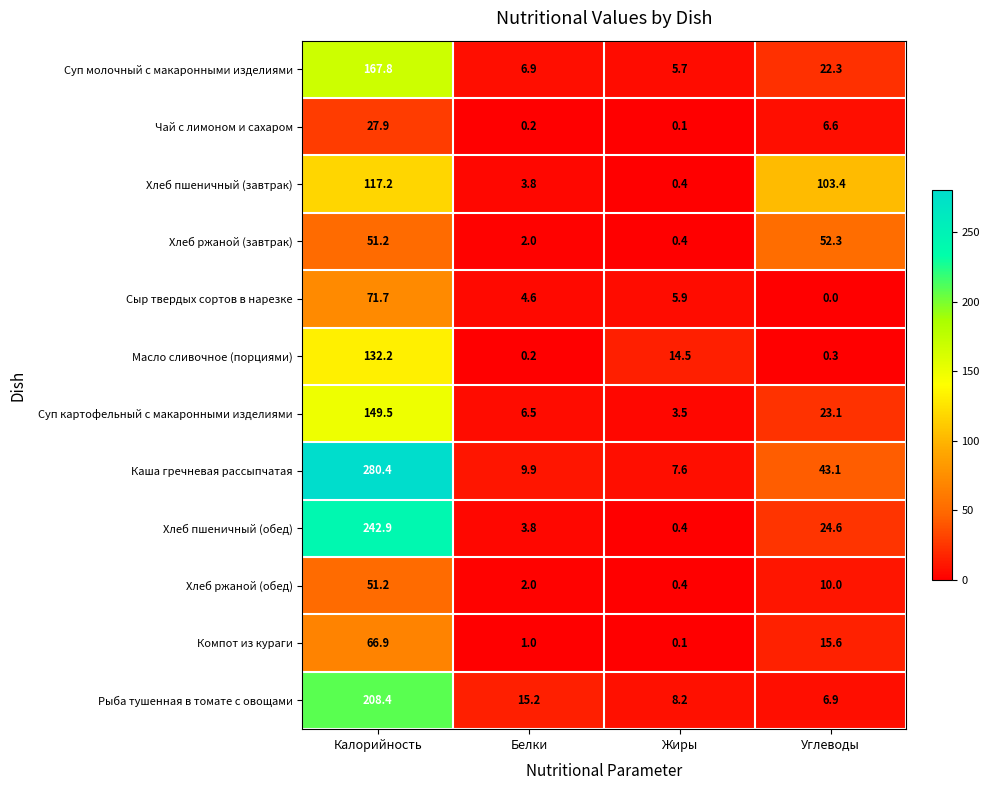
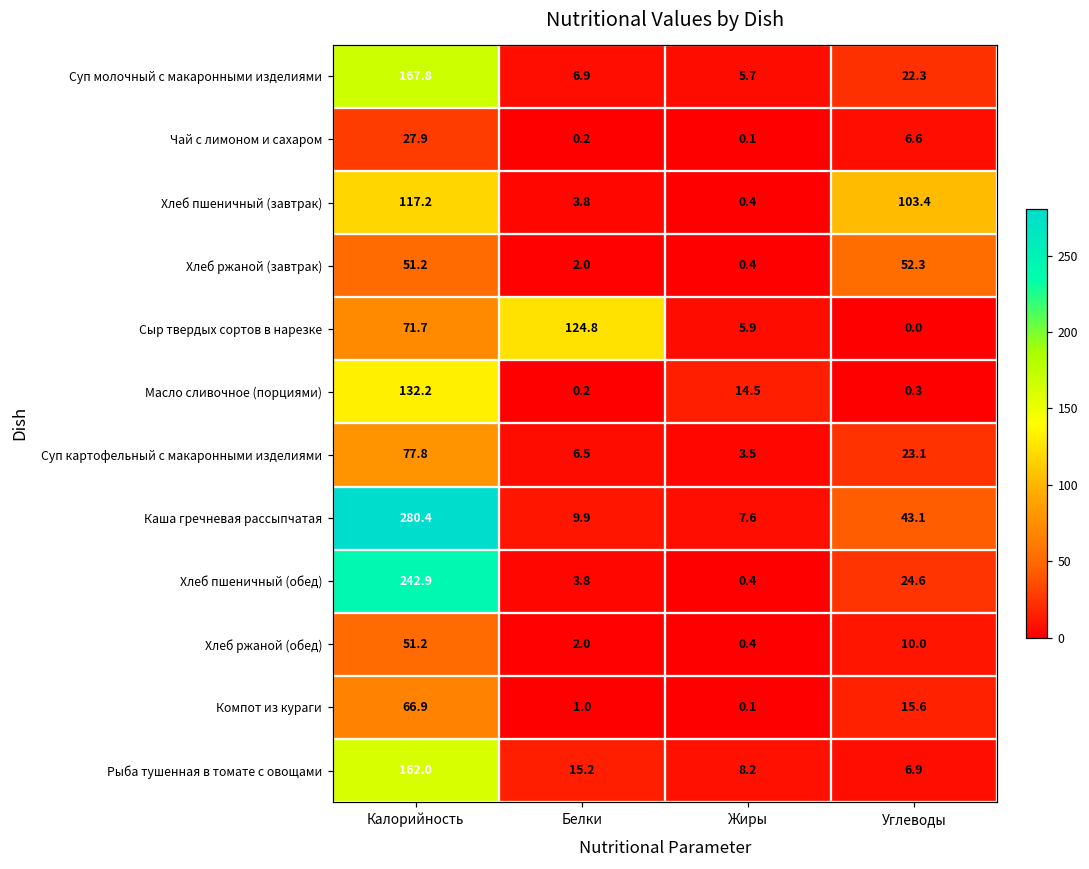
Сыр твердых сортов в нарезке, Белки: 4.6 -> 124.8
Суп картофельный с макаронными изделиями, Калорийность: 149.5 -> 77.8
Рыба тушенная в томате с овощами, Калорийность: 208.4 -> 162.0
